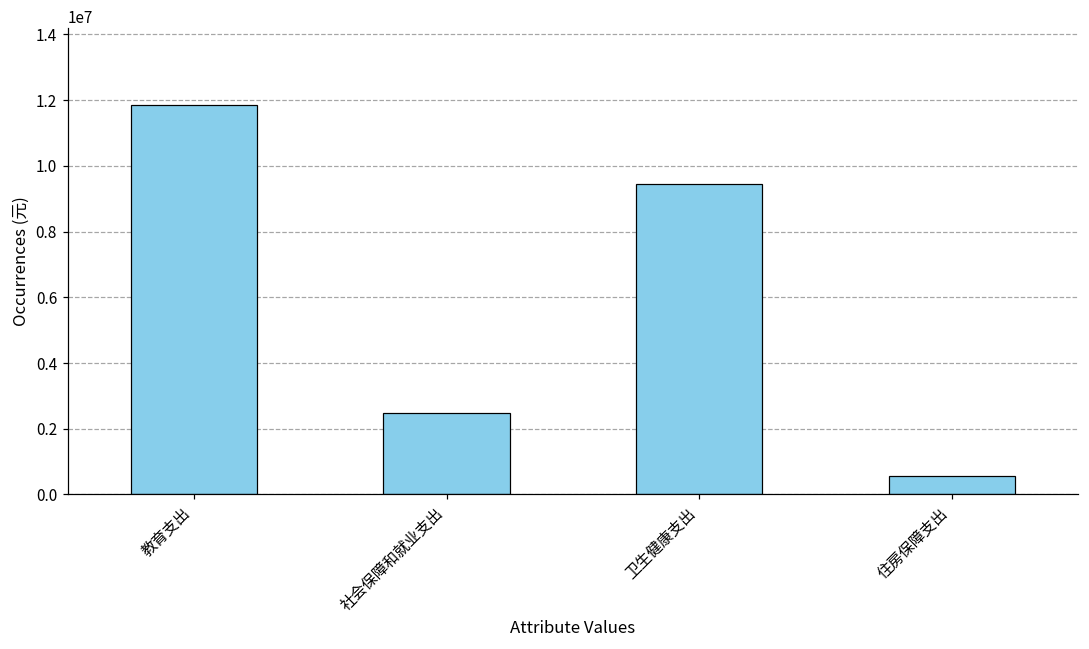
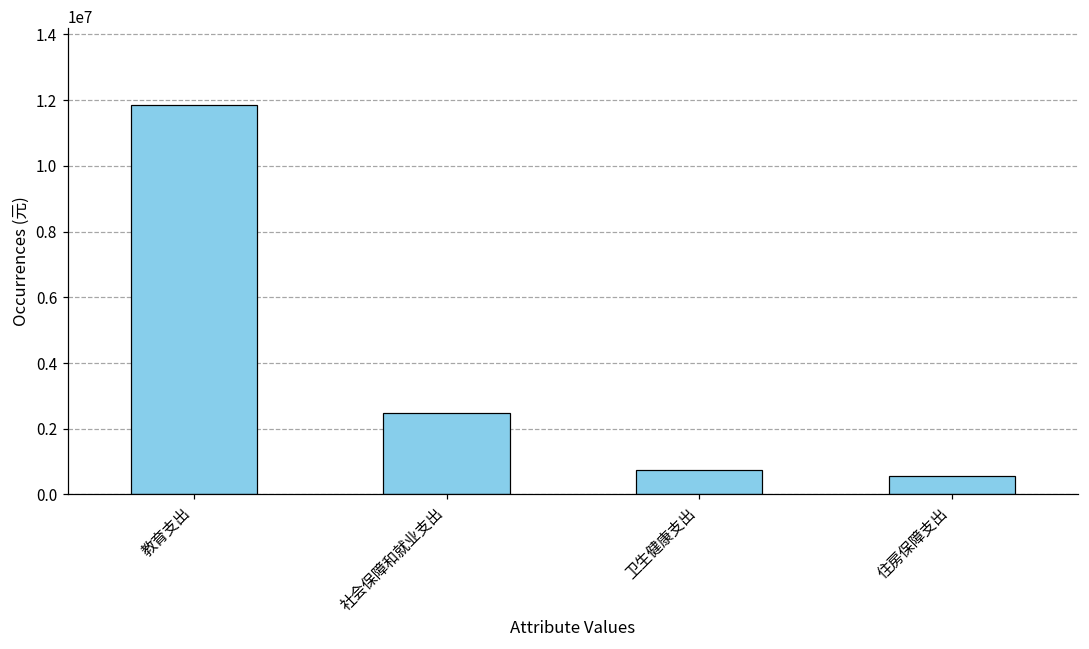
卫生健康支出: 9400000 -> 700000
